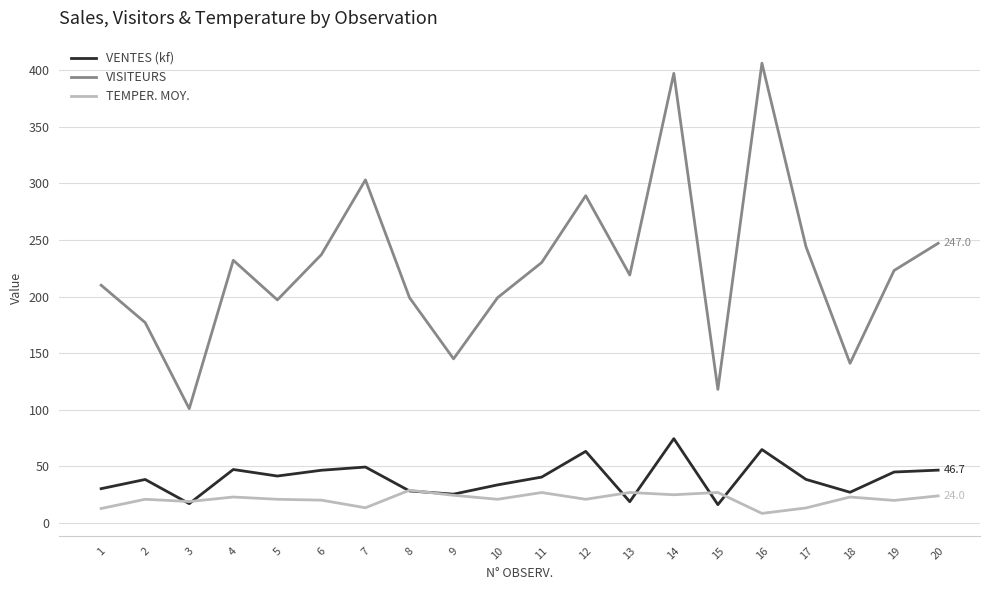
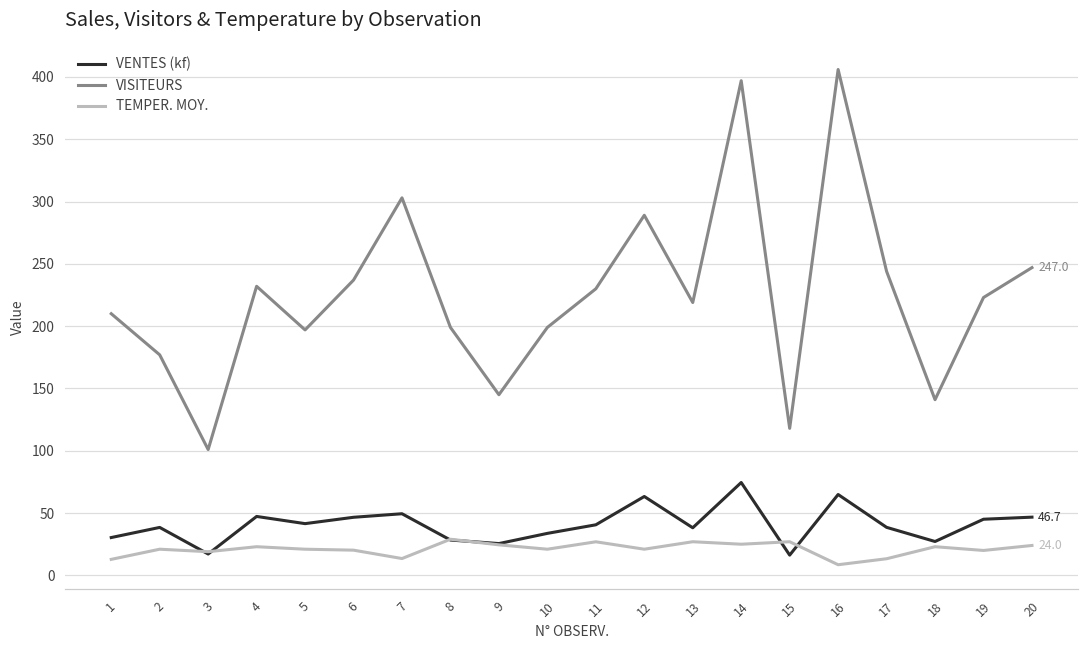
VENTES (kf), 13: 19 -> 38
